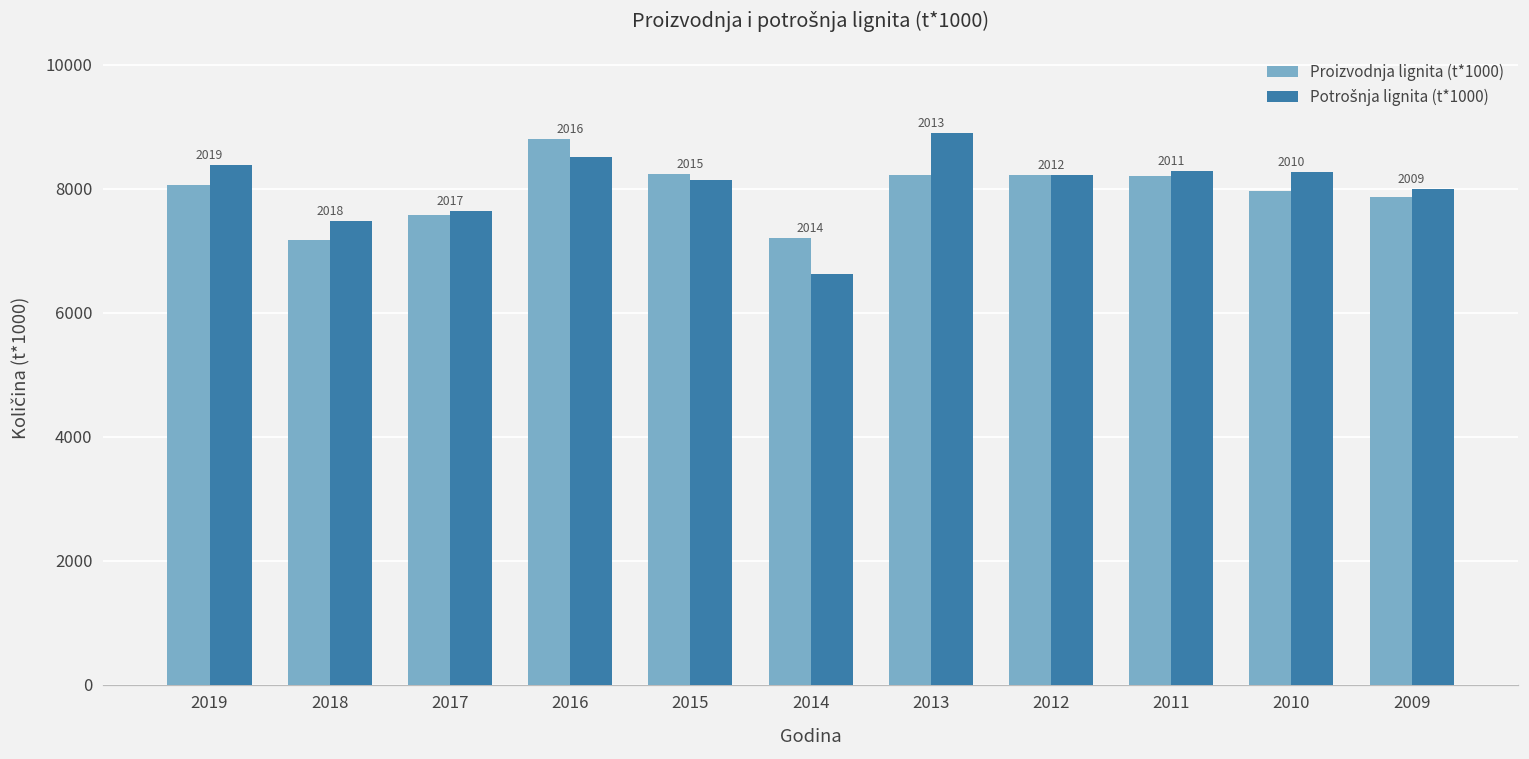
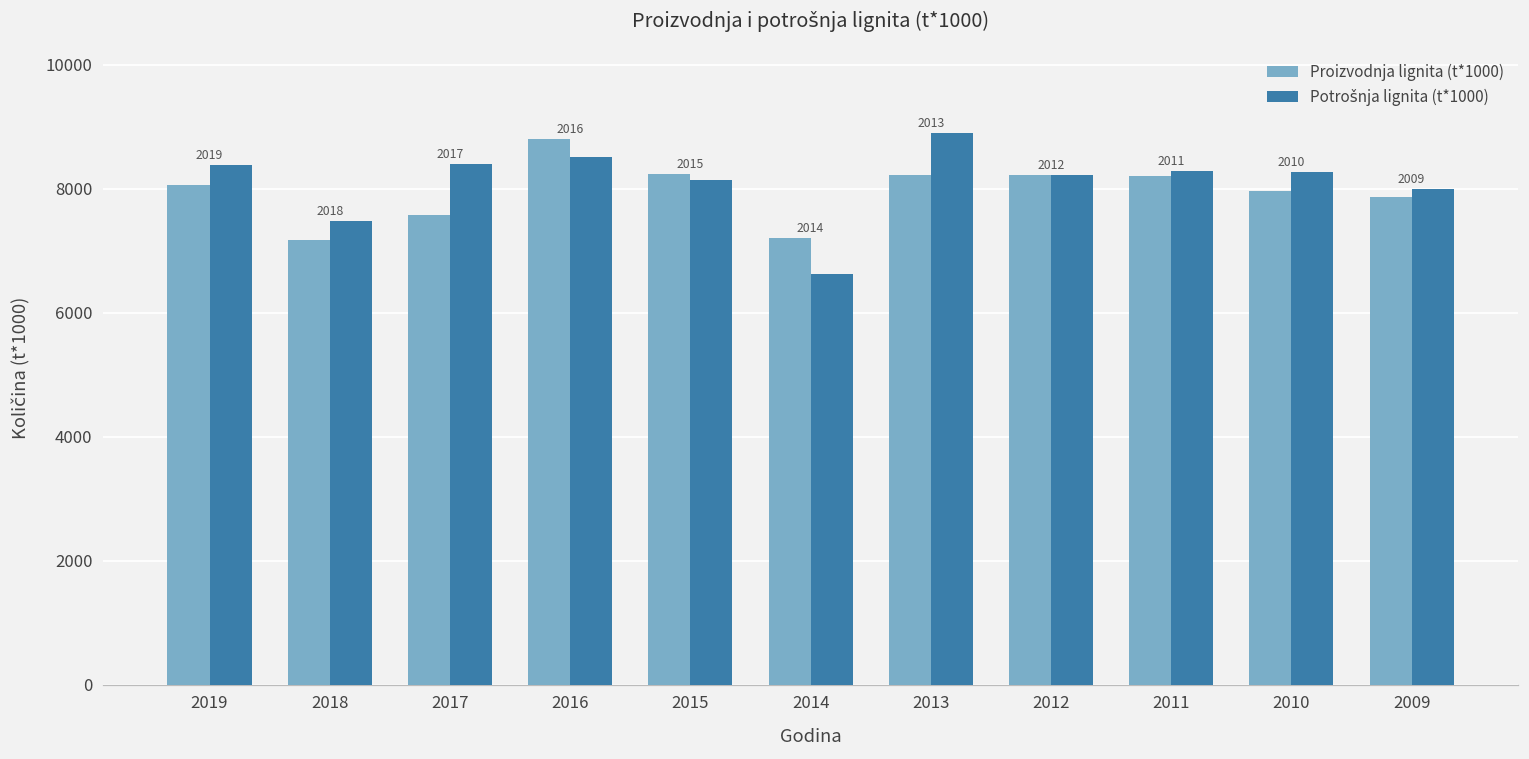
Potrošnja lignita (t*1000), 2017: 7600 -> 8400
